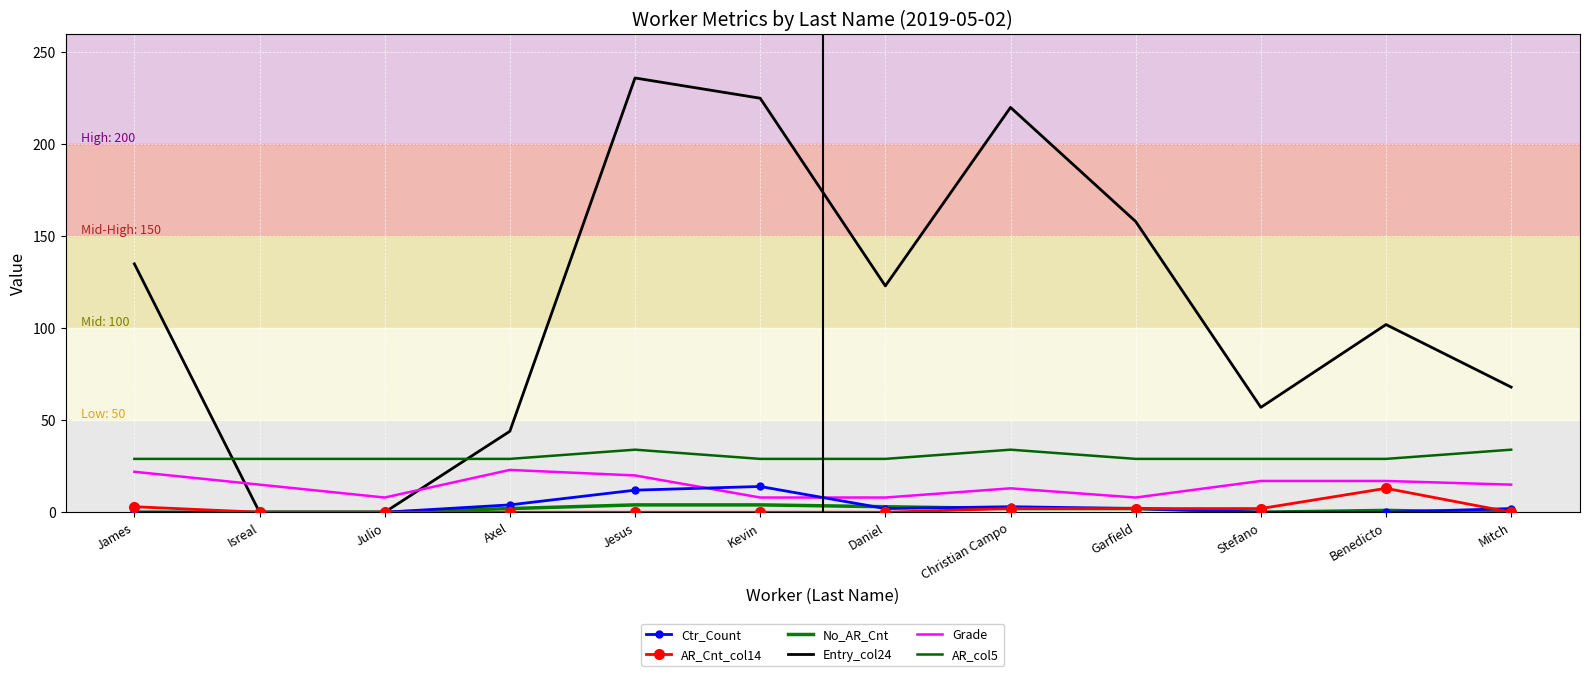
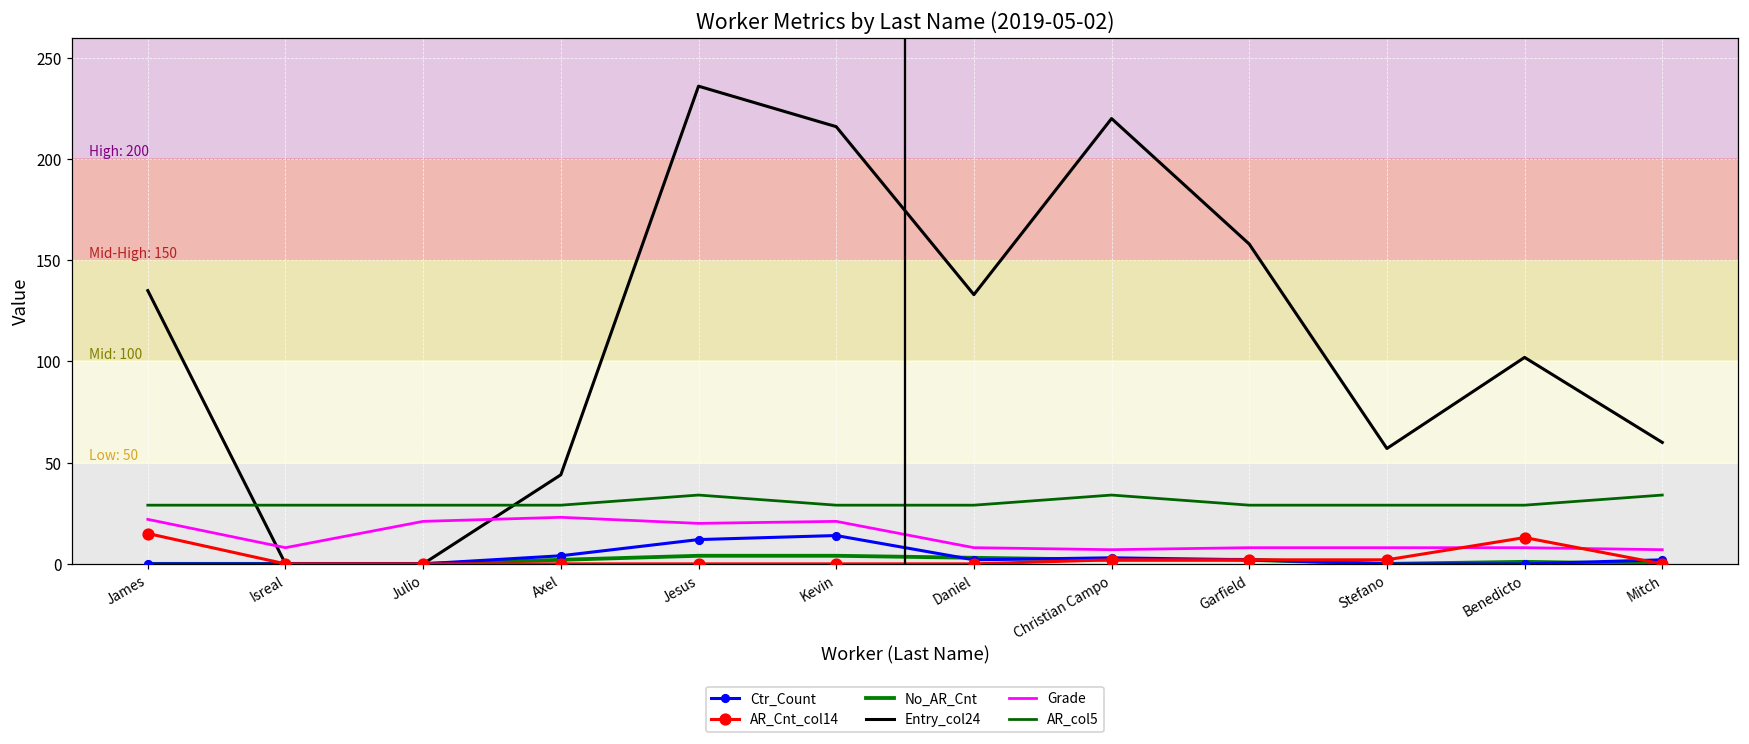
AR_Cnt_col14, James: 3 -> 15
Grade, Isreal: 15 -> 8
Grade, Julio: 8 -> 21
Entry_col24, Kevin: 225 -> 216
Grade, Kevin: 8 -> 21
Entry_col24, Daniel: 123 -> 133
Grade, Christian Campo: 13 -> 7
Grade, Stefano: 17 -> 8
Grade, Benedicto: 17 -> 8
Entry_col24, Mitch: 68 -> 60
Grade, Mitch: 15 -> 7
